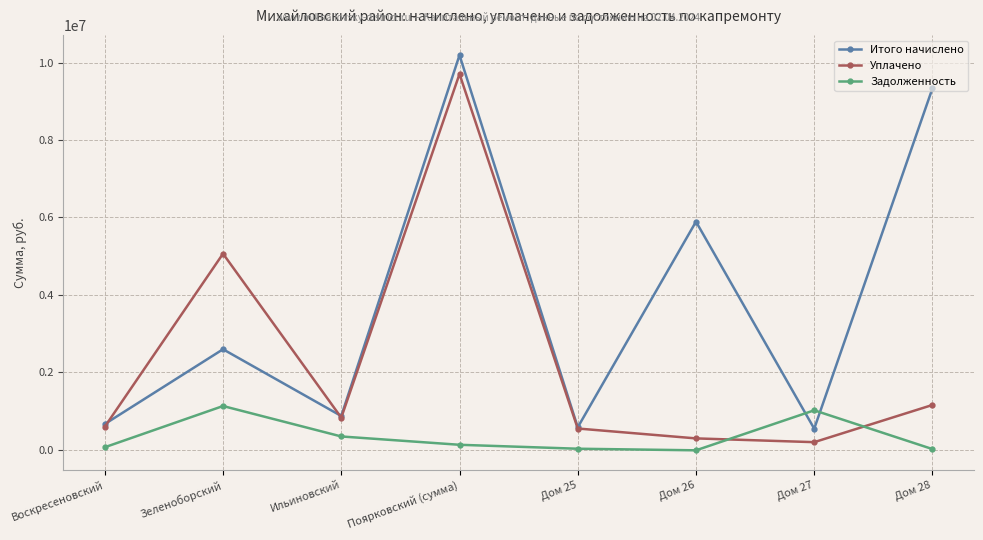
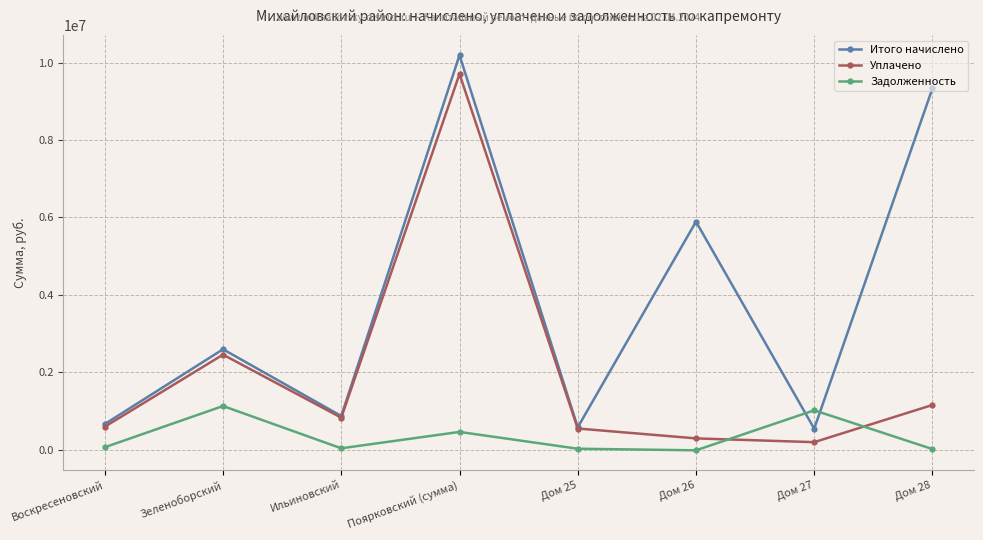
Уплачено, Зеленоборский: 5100000 -> 2500000
Задолженность, Ильиновский: 300000 -> 0
Задолженность, Поярковский (сумма): 100000 -> 500000
